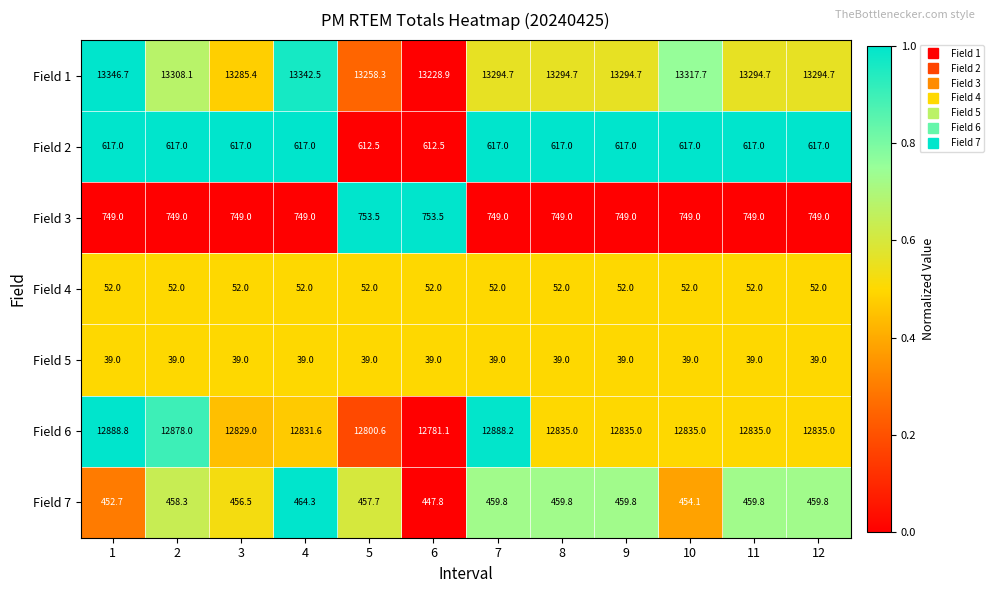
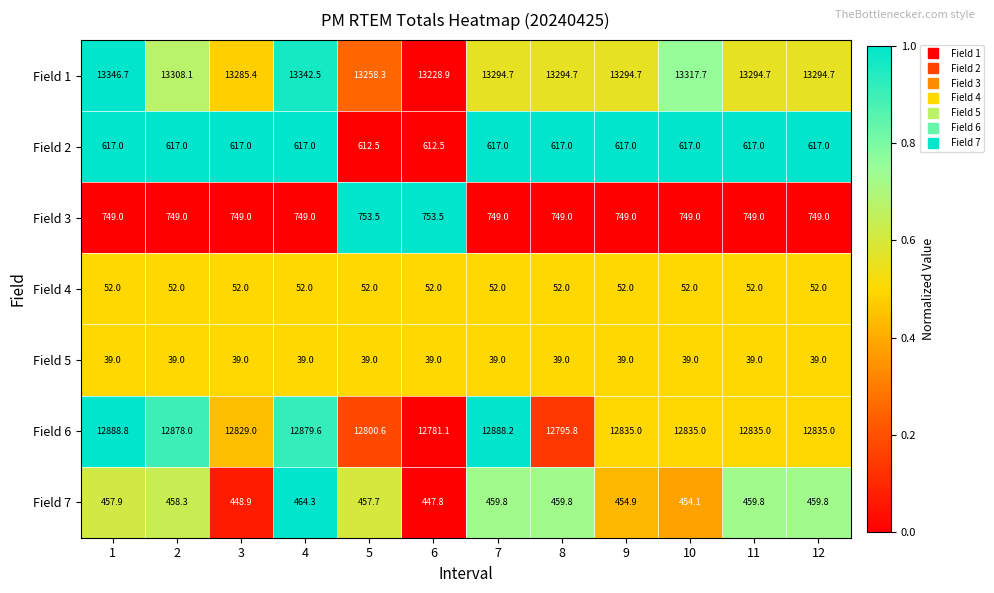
Field 6, 4: 12831.6 -> 12879.6
Field 6, 8: 12835.0 -> 12795.8
Field 7, 1: 452.7 -> 457.9
Field 7, 3: 456.5 -> 448.9
Field 7, 9: 459.8 -> 454.9
